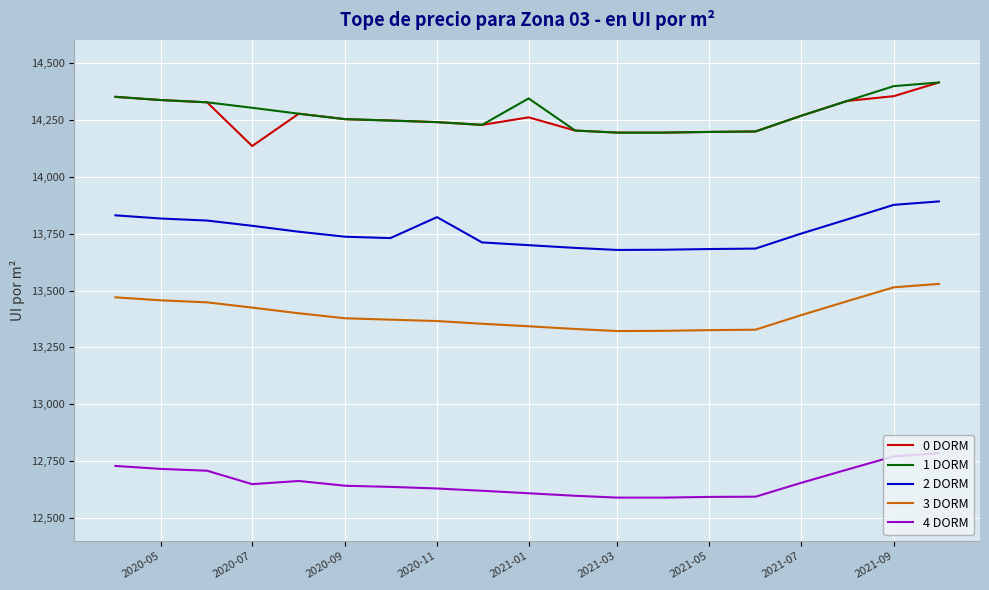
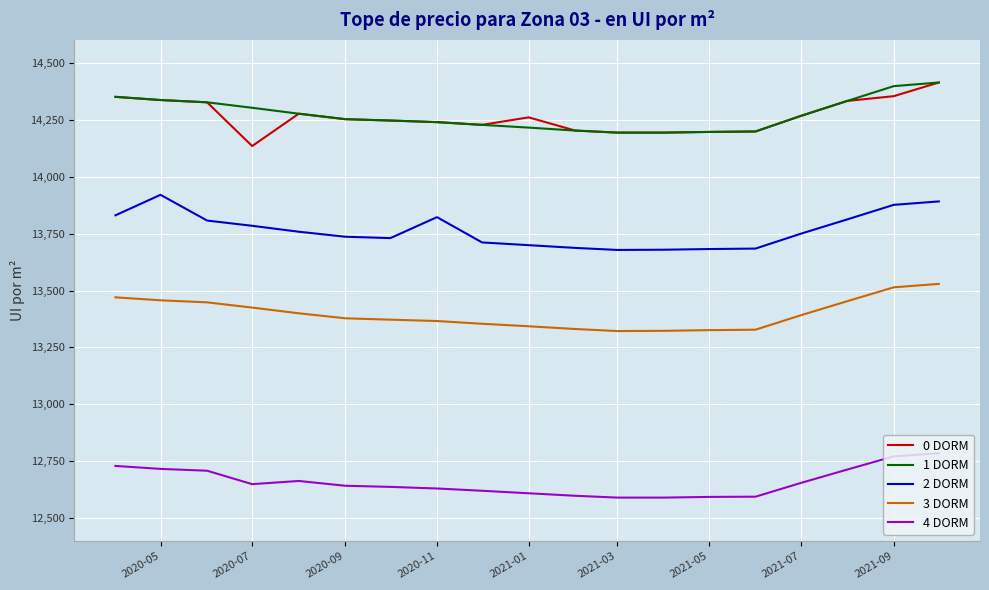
2 DORM, 2020-05: 13,820 -> 13,920
1 DORM, 2021-01: 14,340 -> 14,220
